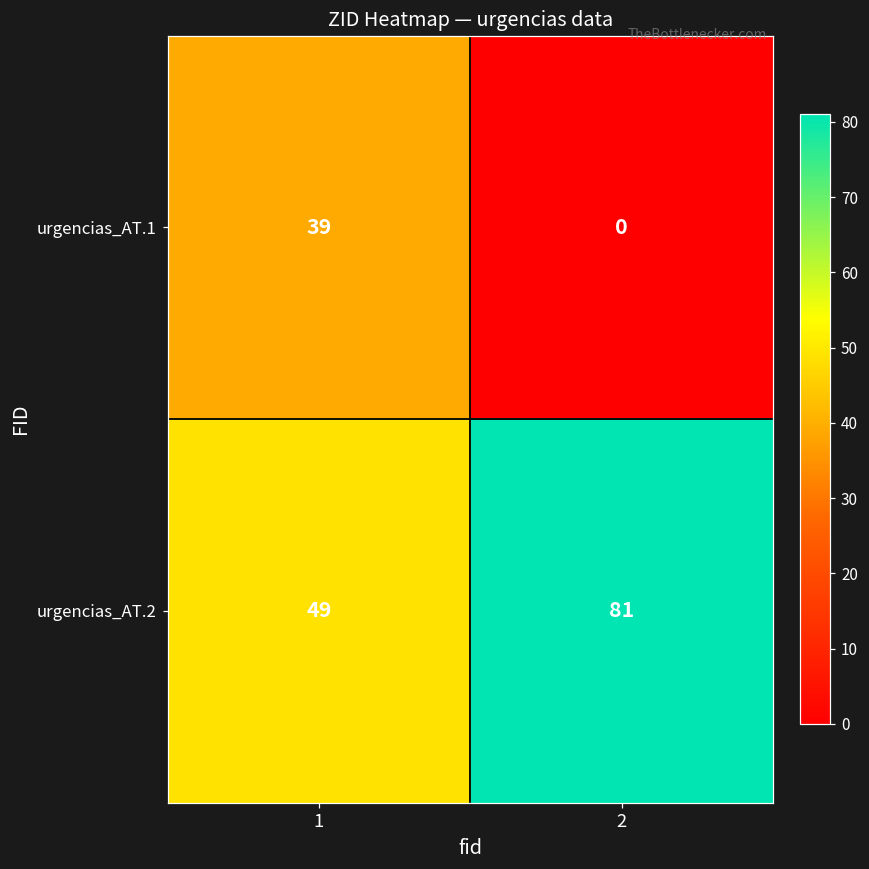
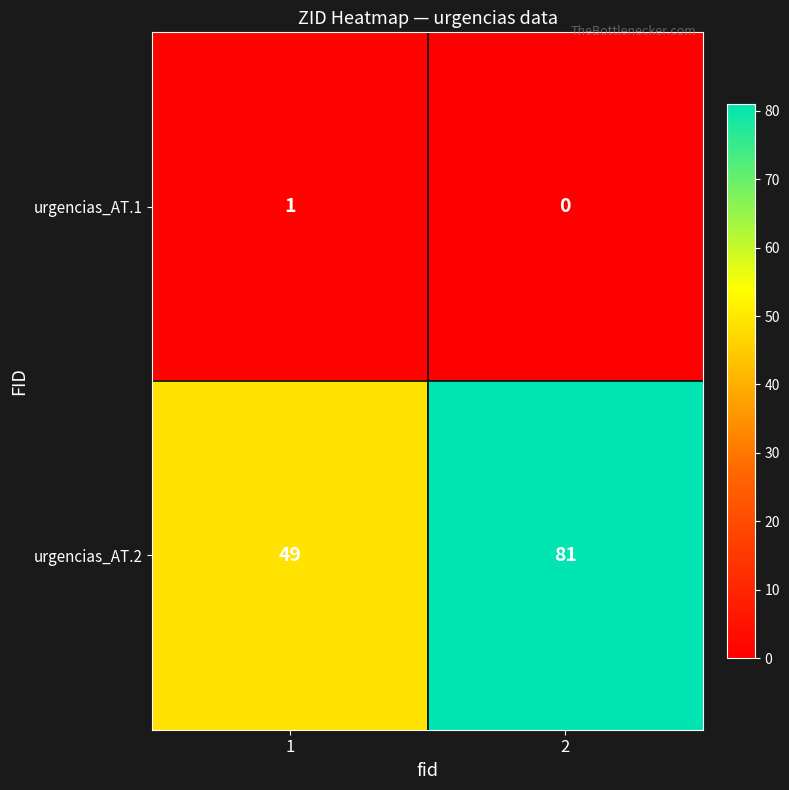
urgencias_AT.1, 1: 39 -> 1
